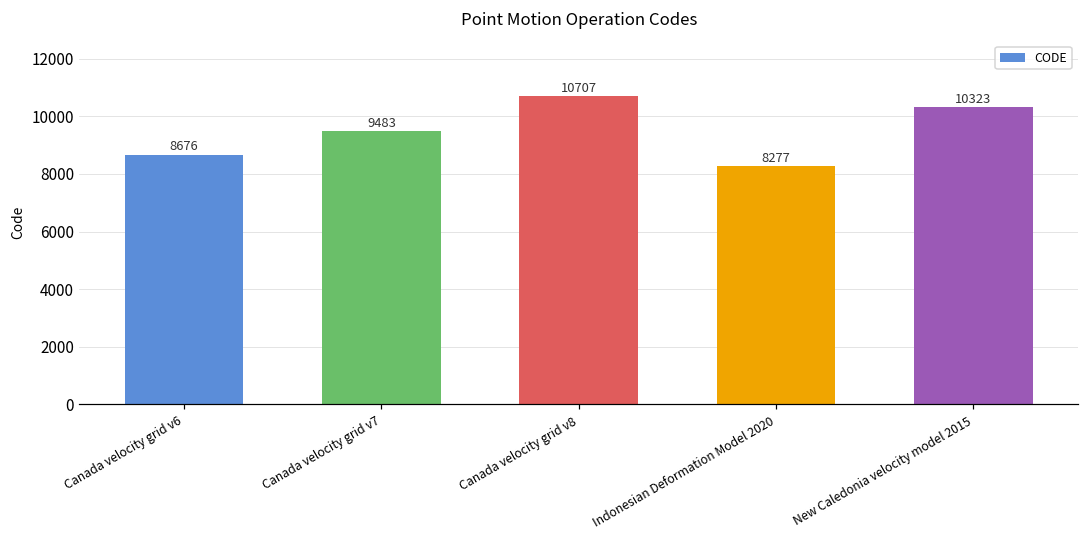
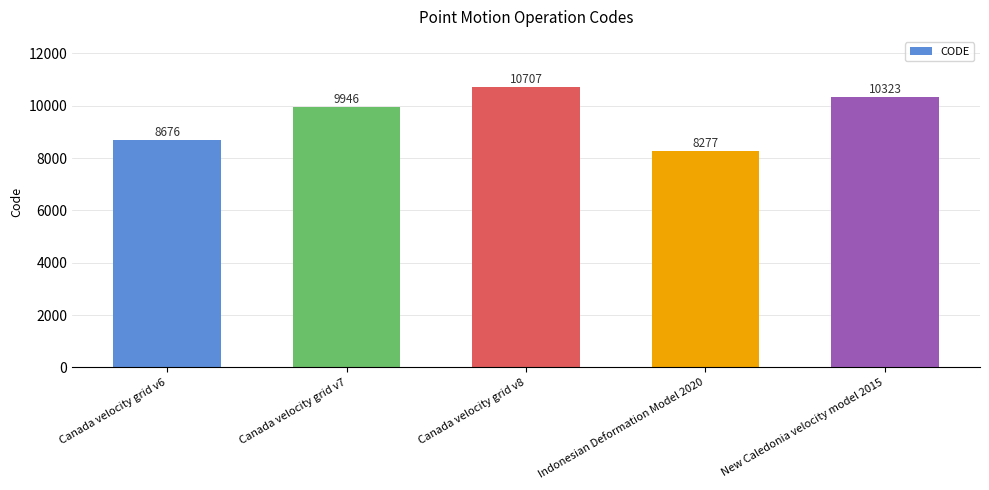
Canada velocity grid v7: 9483 -> 9946
